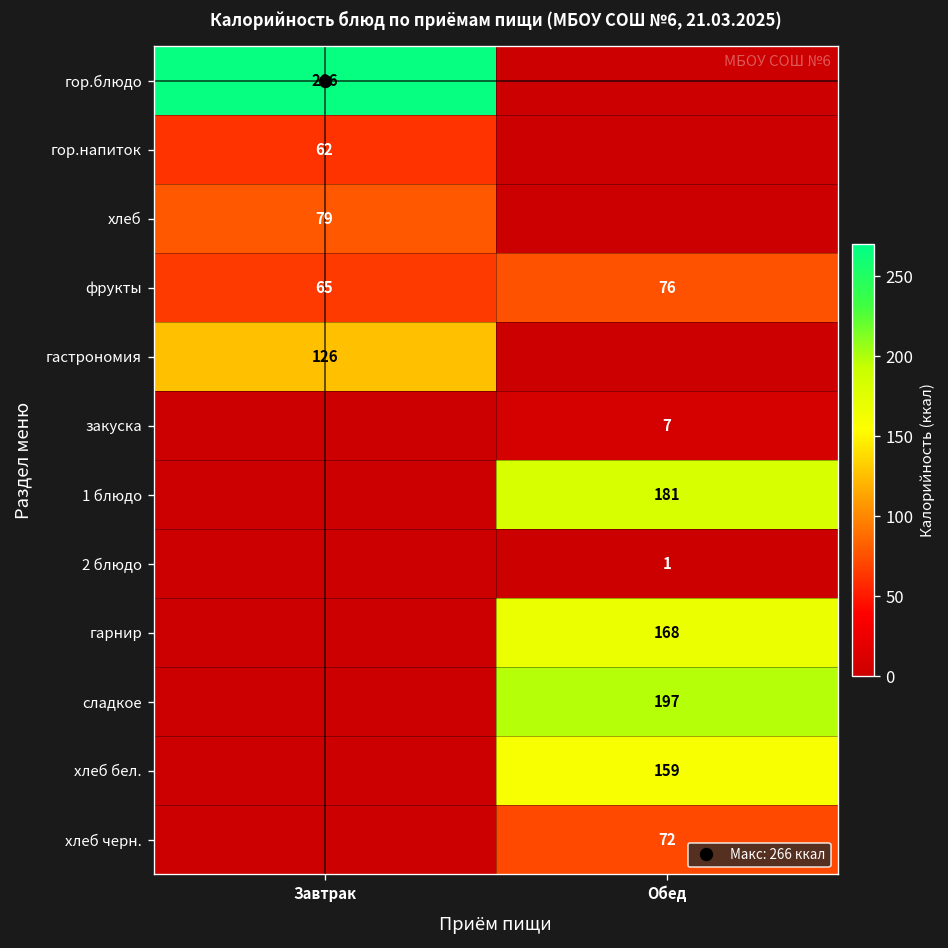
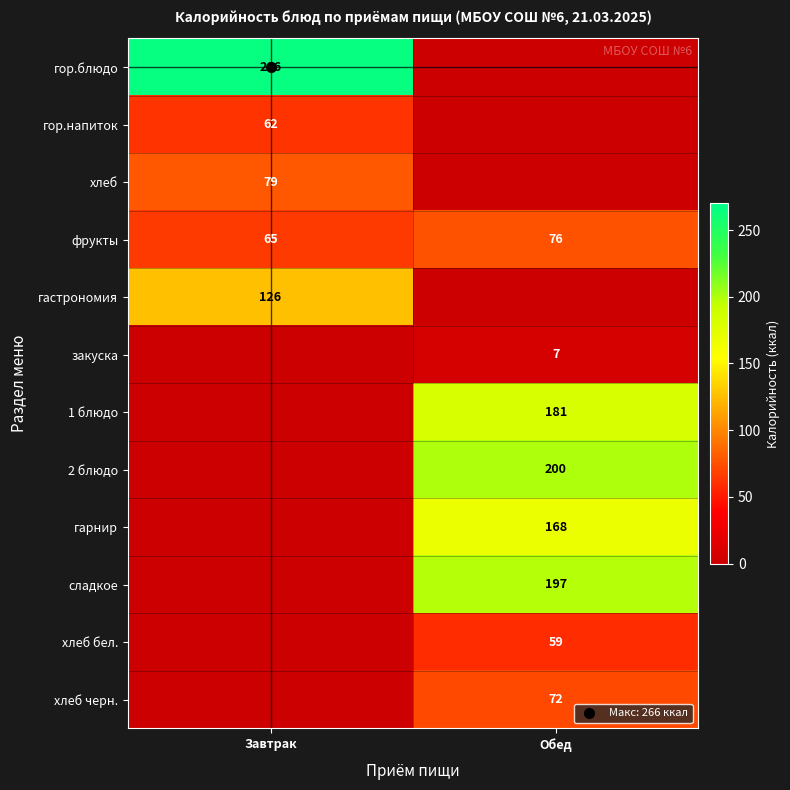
2 блюдо, Обед: 1 -> 200
хлеб бел., Обед: 159 -> 59
